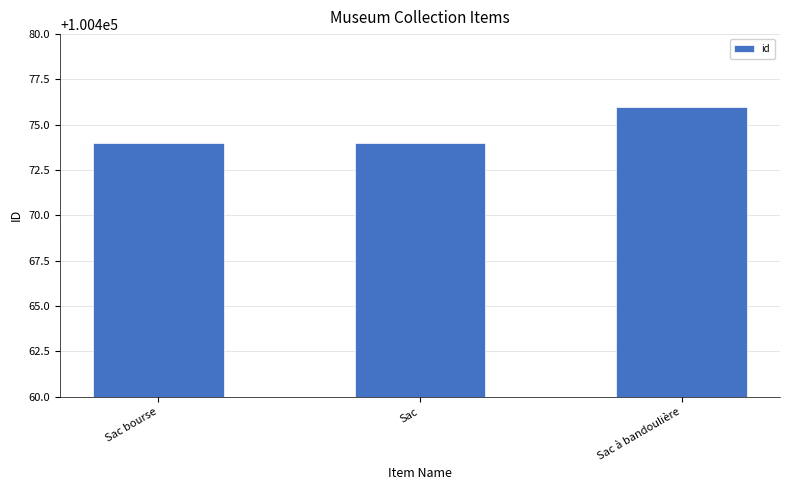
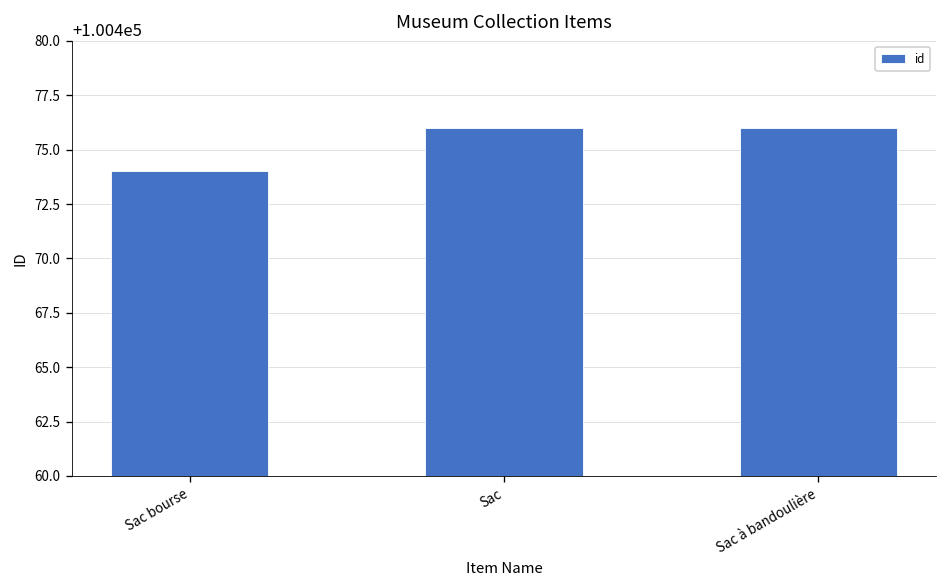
Sac: 100474 -> 100476
